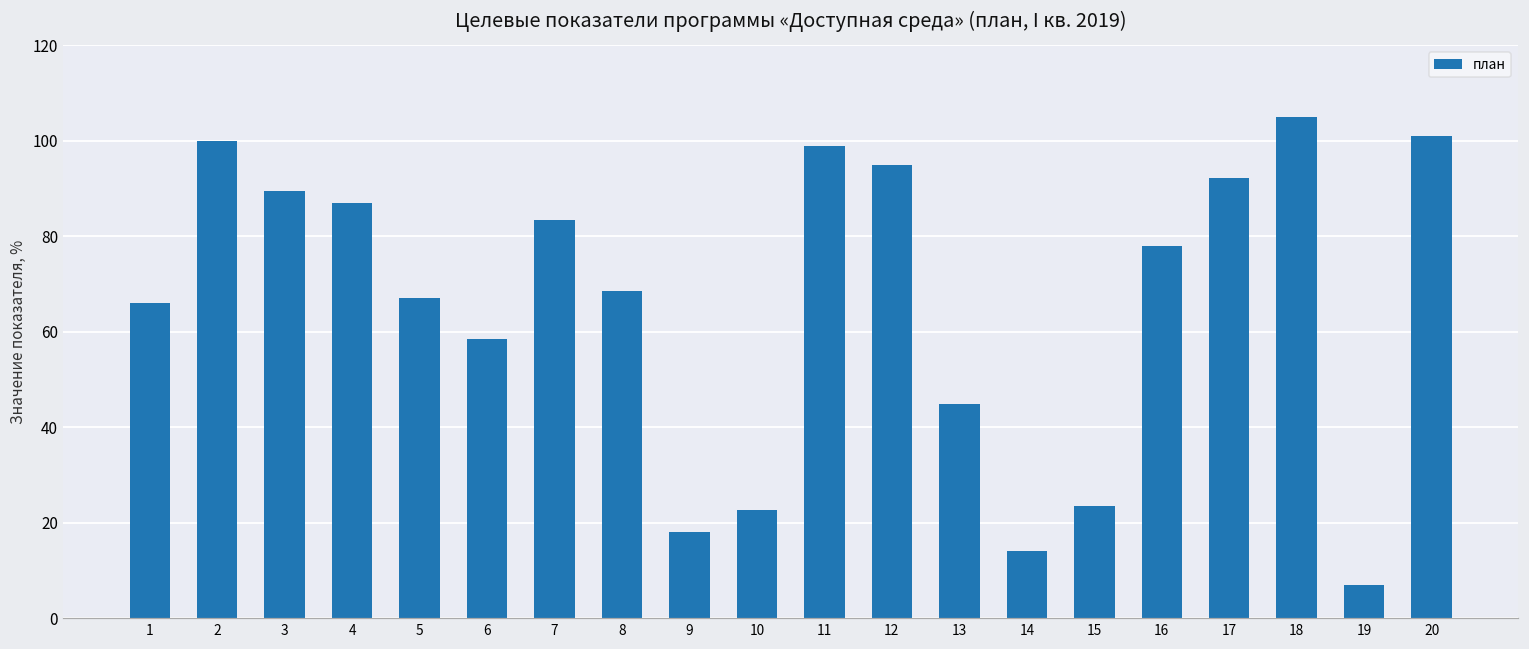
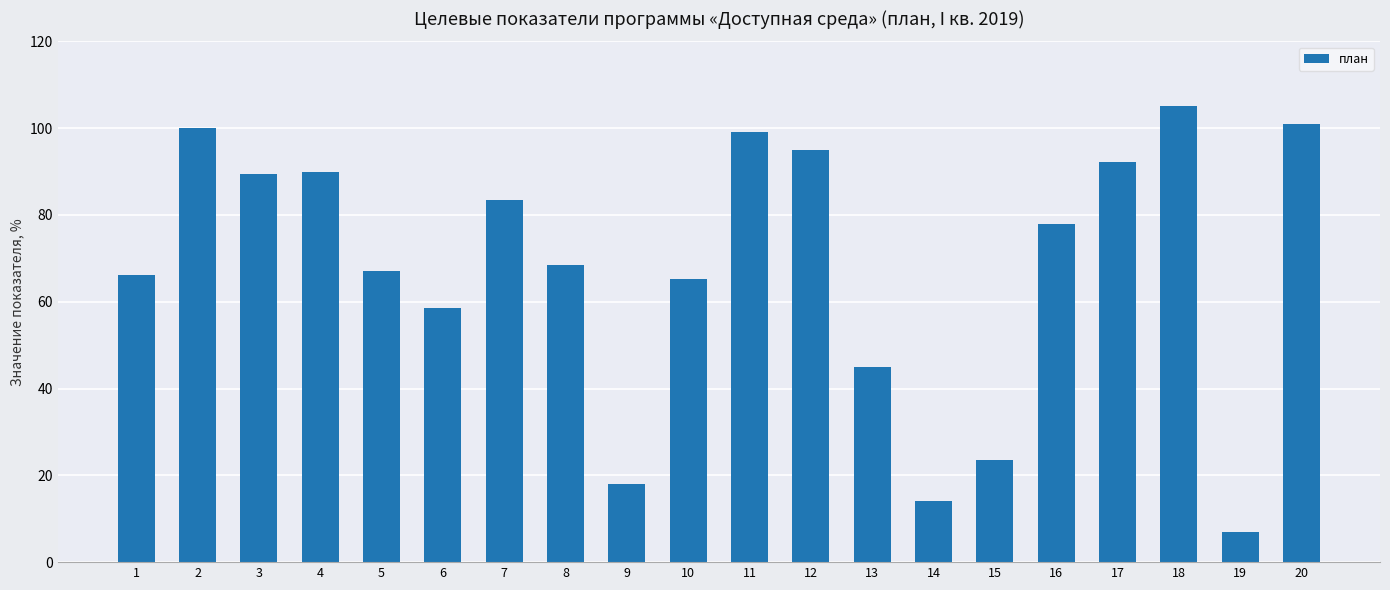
4: 87 -> 90
10: 23 -> 65
